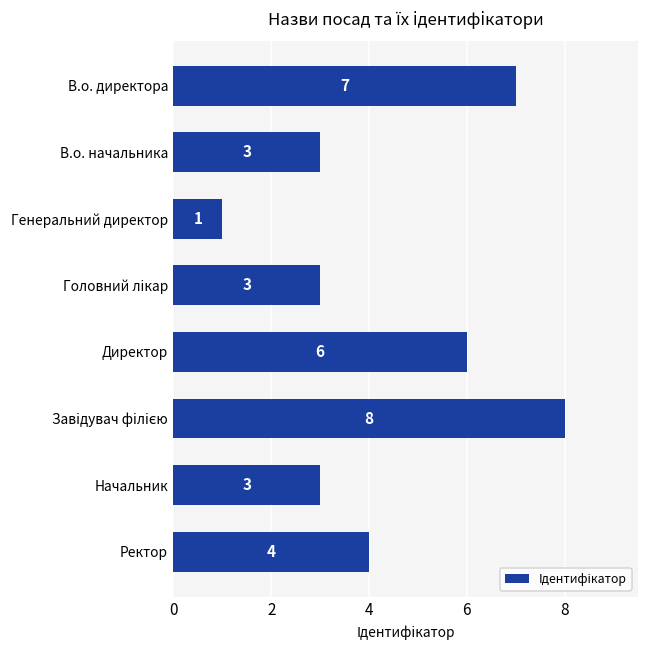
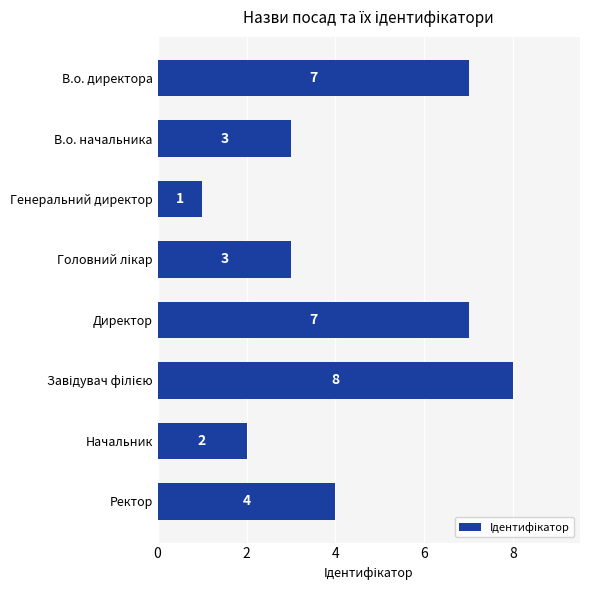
Директор: 6 -> 7
Начальник: 3 -> 2
